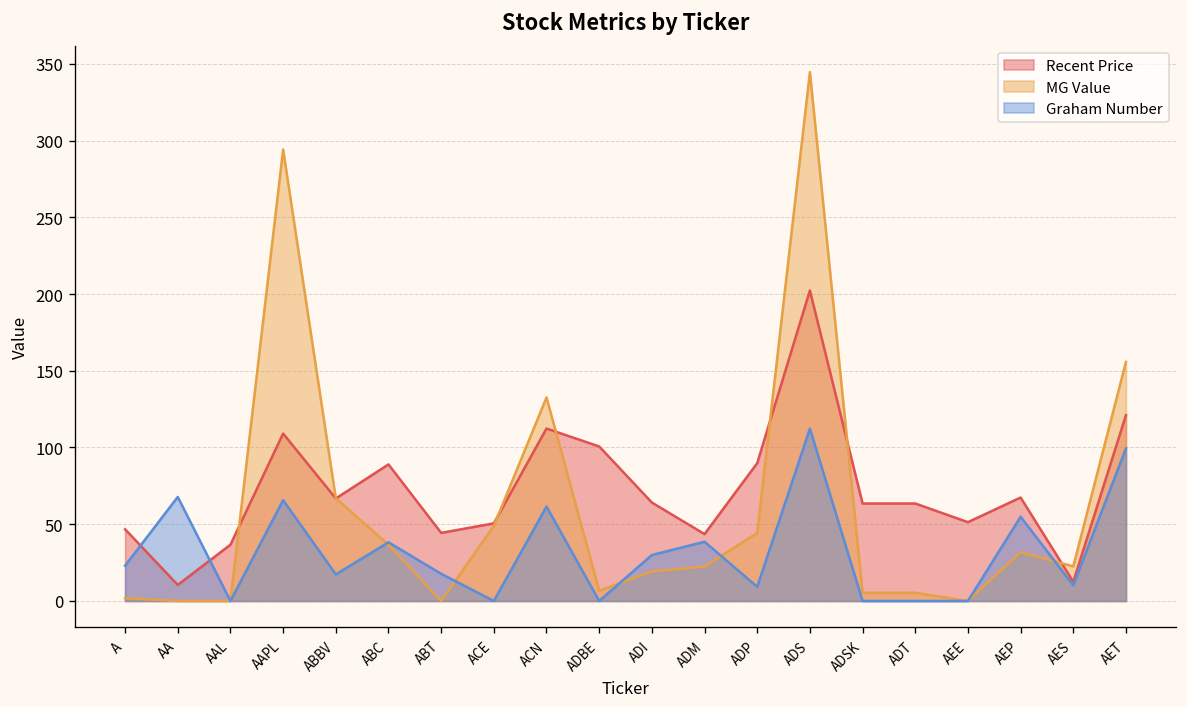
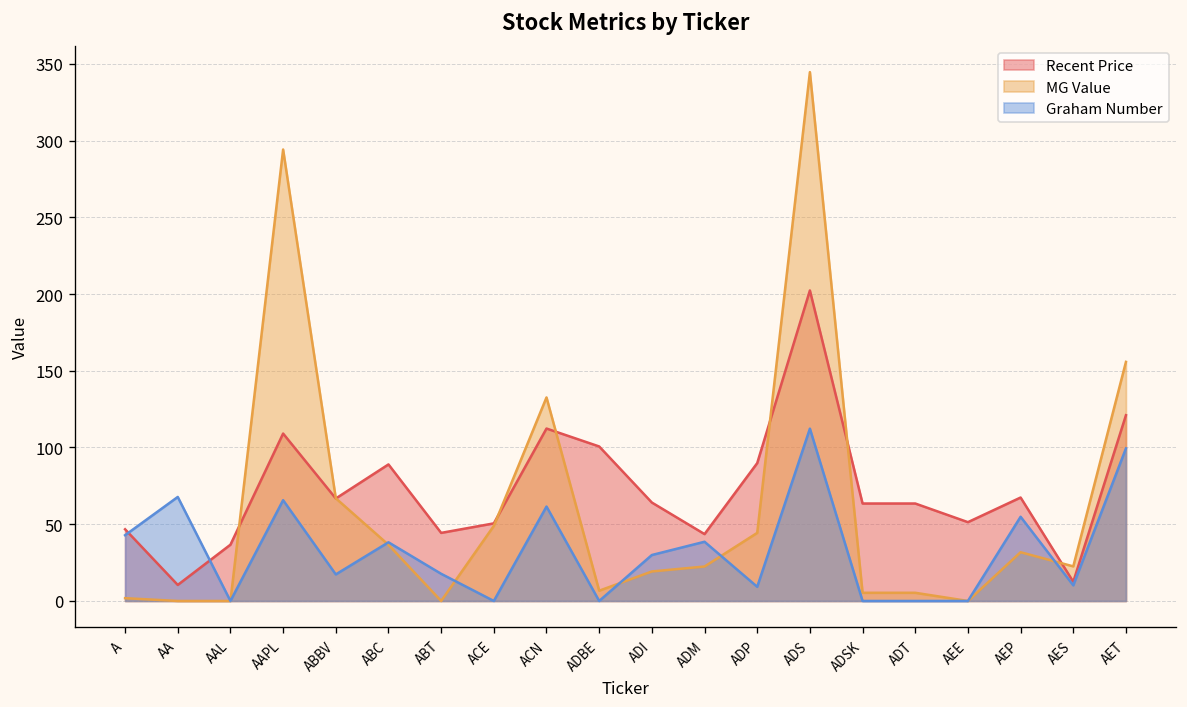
Graham Number, A: 23 -> 43
